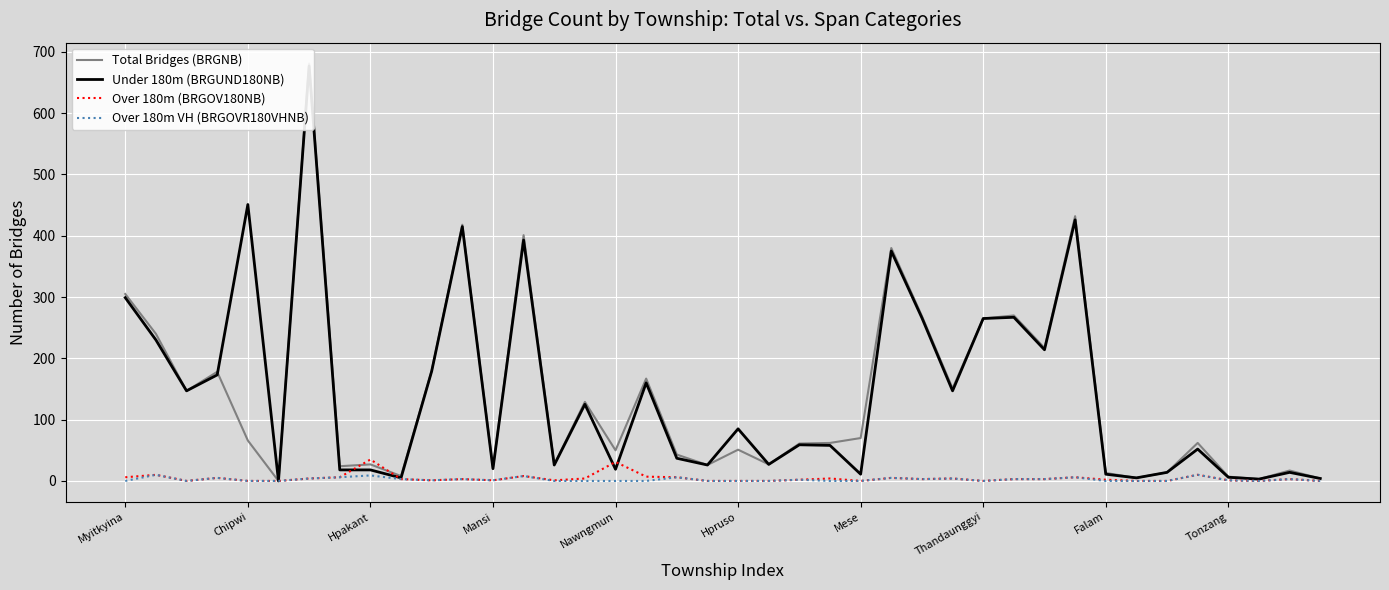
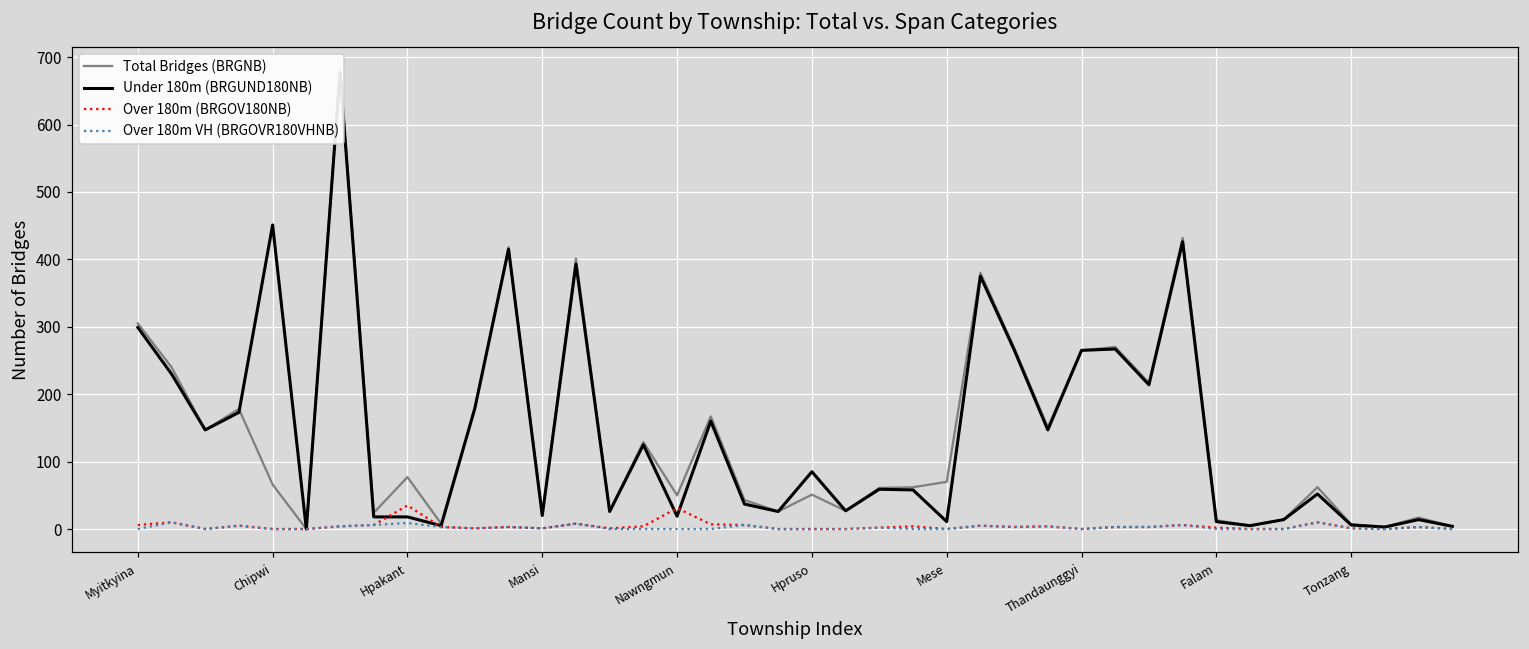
Total Bridges (BRGNB), Hpakant: 30 -> 80
